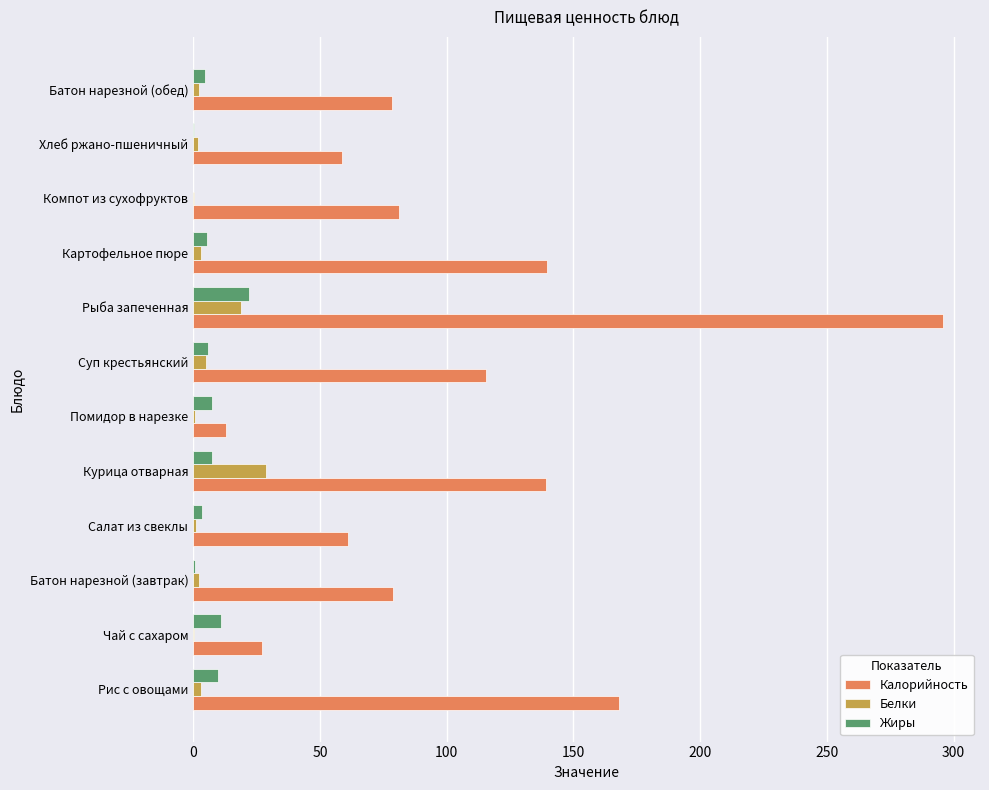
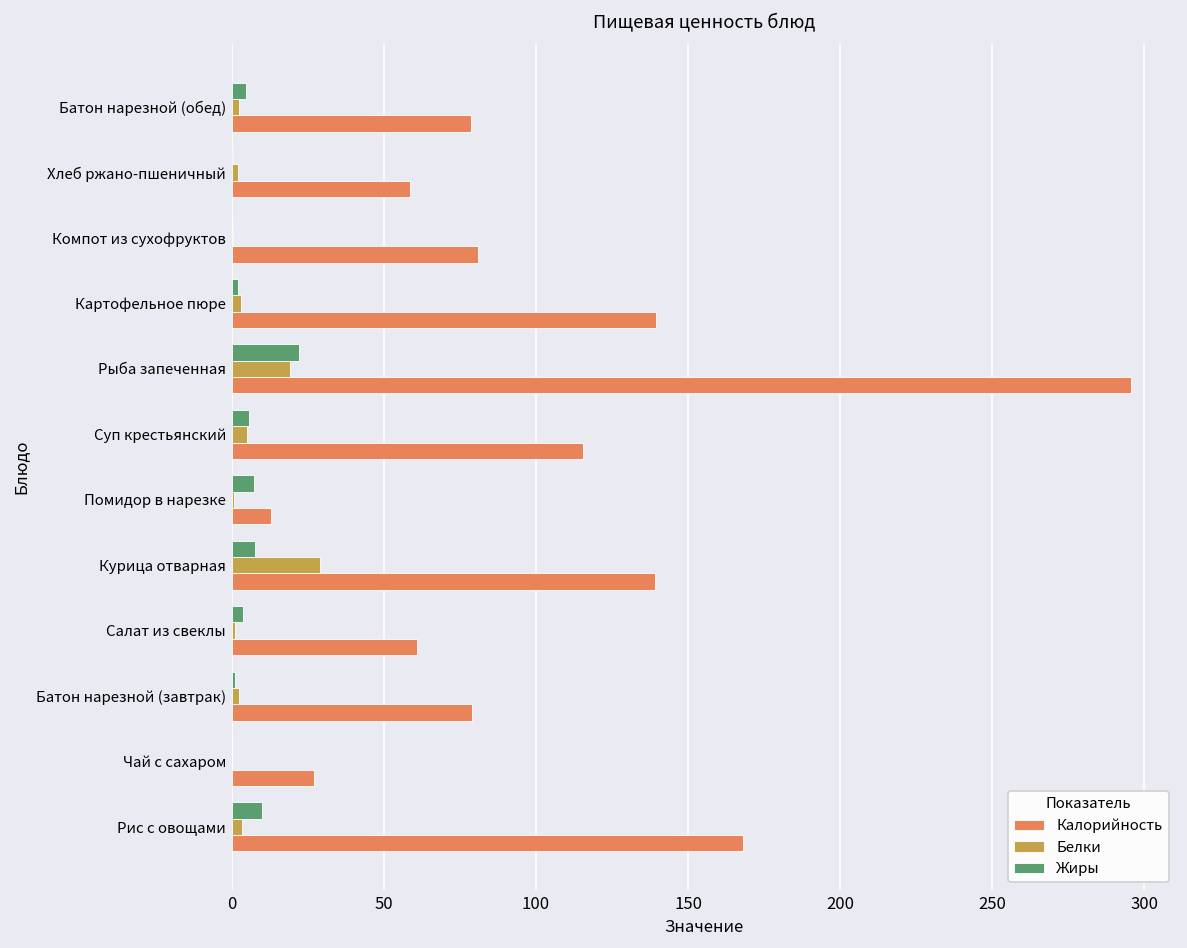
Жиры, Картофельное пюре: 5 -> 2
Жиры, Чай с сахаром: 11 -> 0
